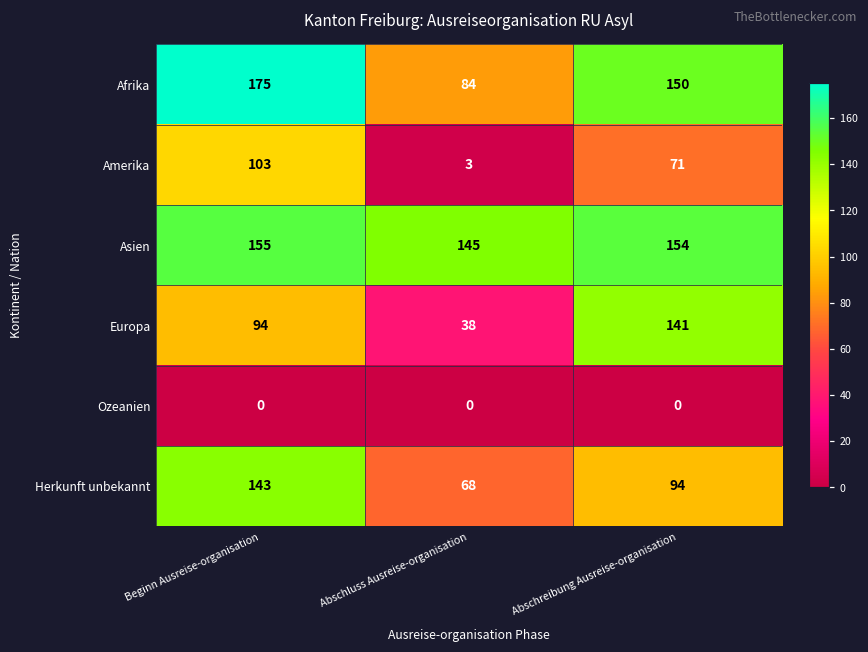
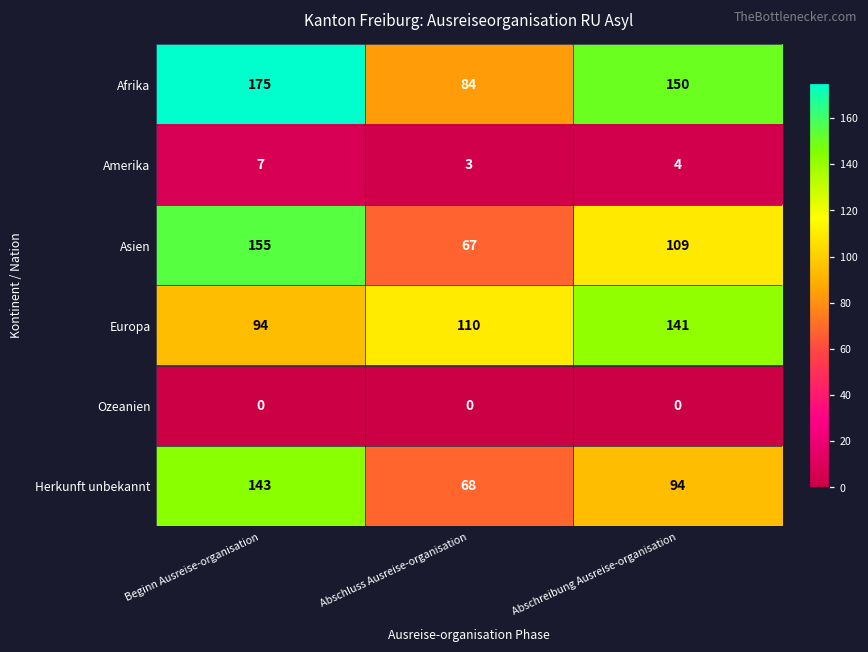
Amerika, Beginn Ausreise-organisation: 103 -> 7
Amerika, Abschreibung Ausreise-organisation: 71 -> 4
Asien, Abschluss Ausreise-organisation: 145 -> 67
Asien, Abschreibung Ausreise-organisation: 154 -> 109
Europa, Abschluss Ausreise-organisation: 38 -> 110
